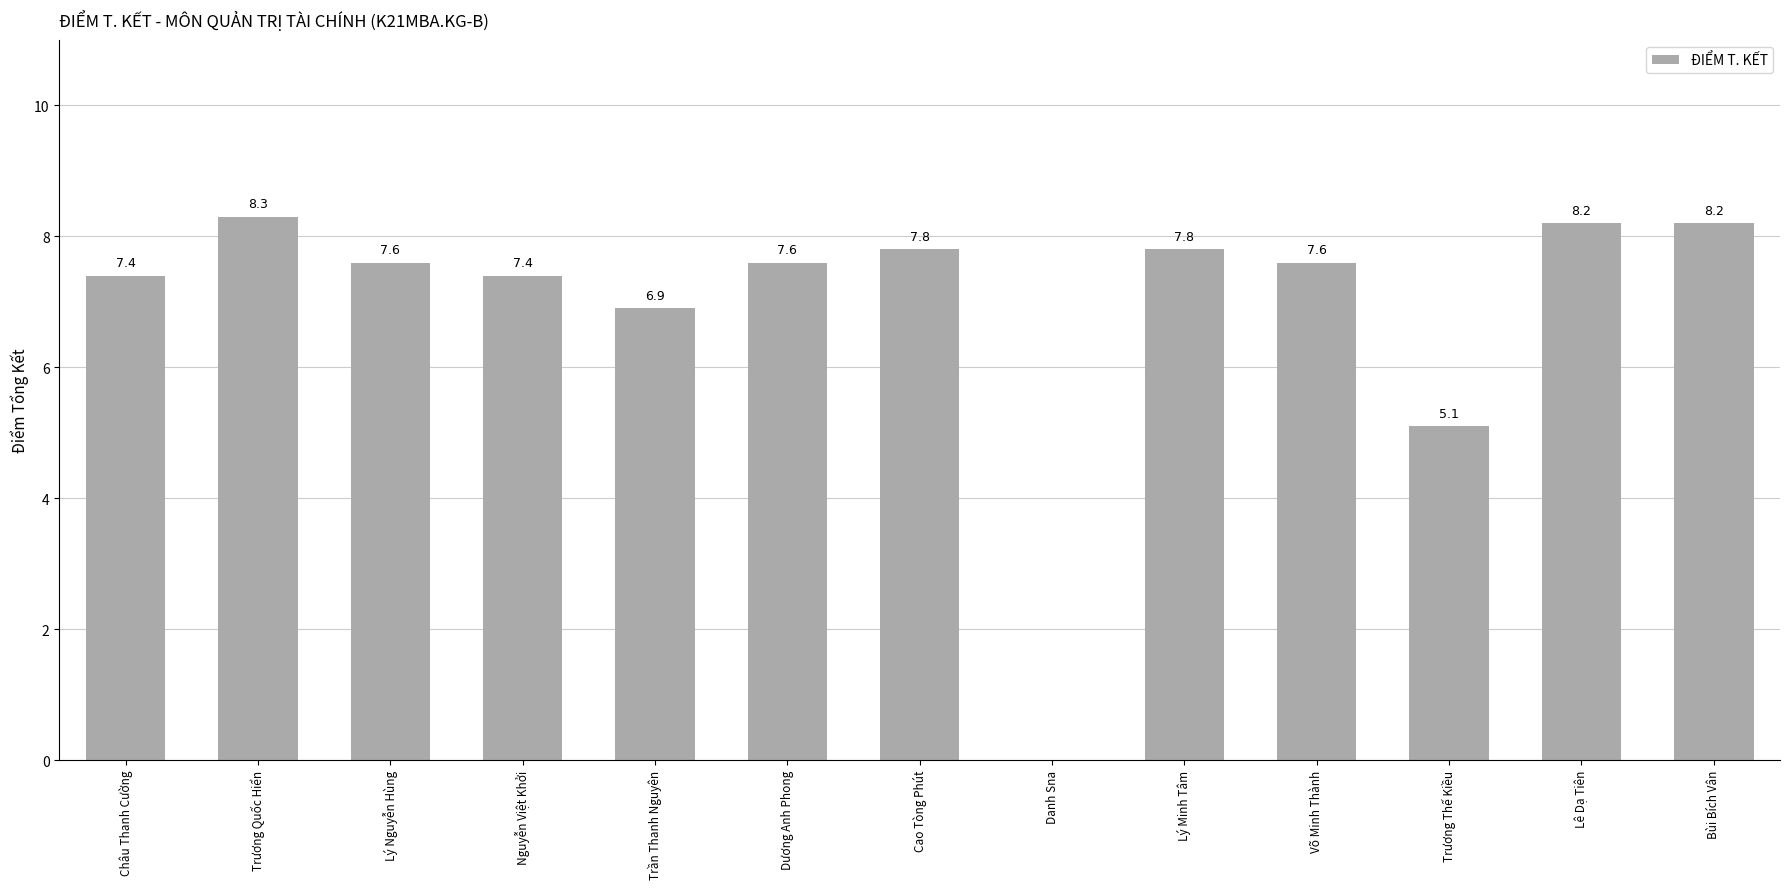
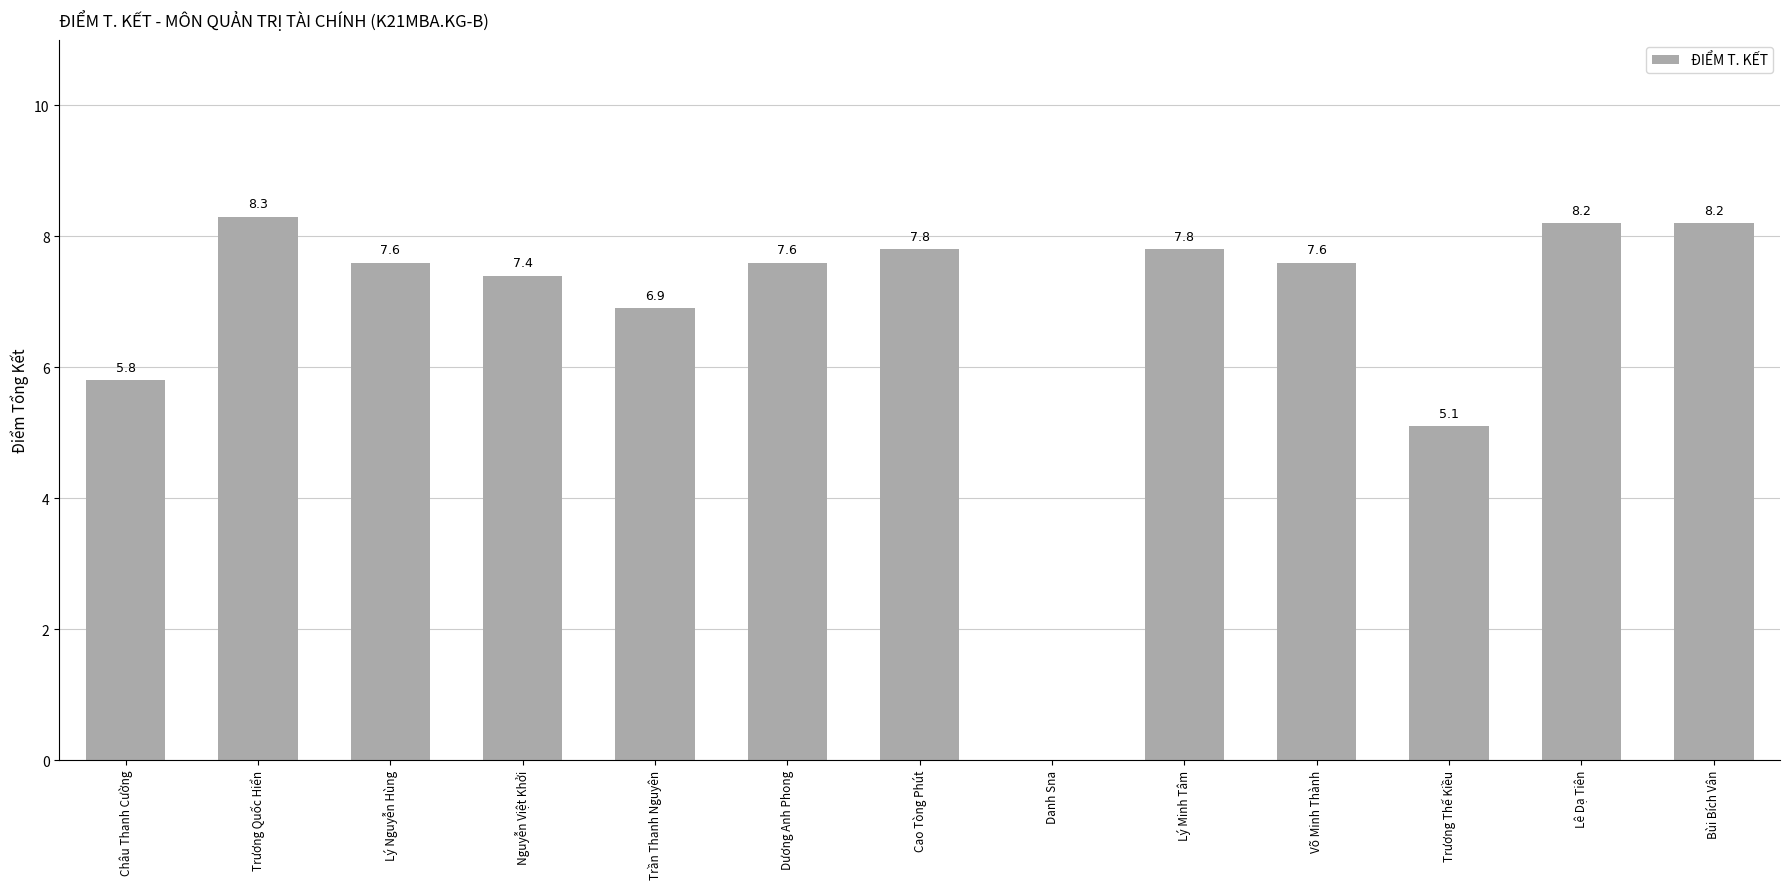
Châu Thanh Cường: 7.4 -> 5.8
